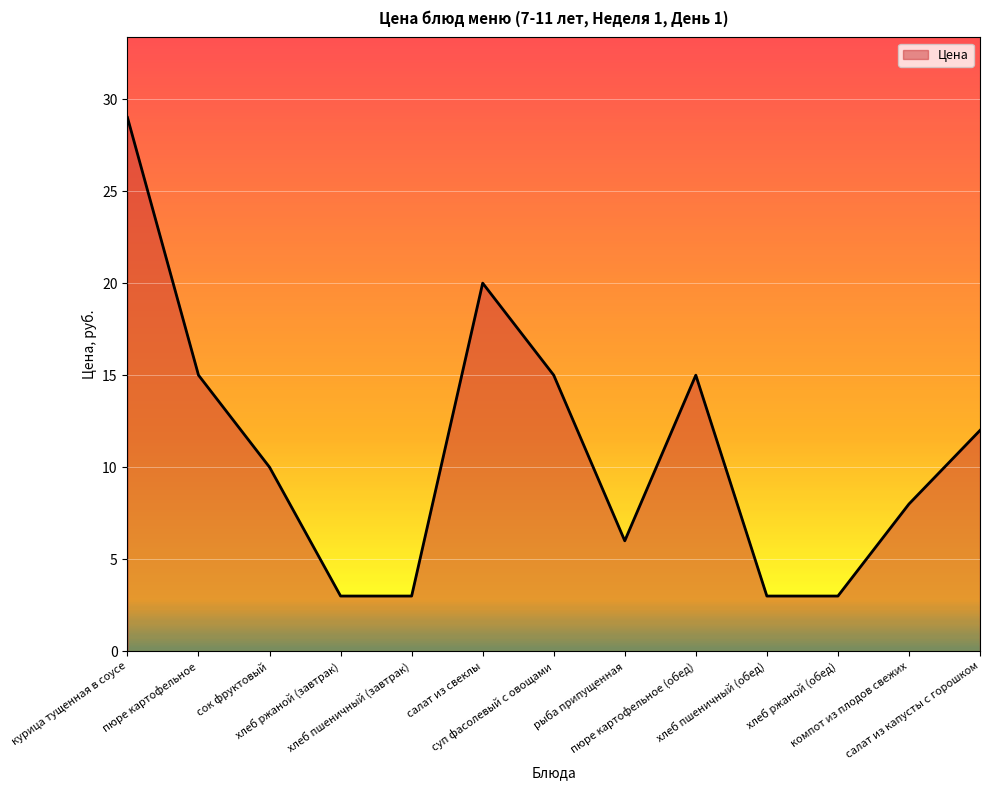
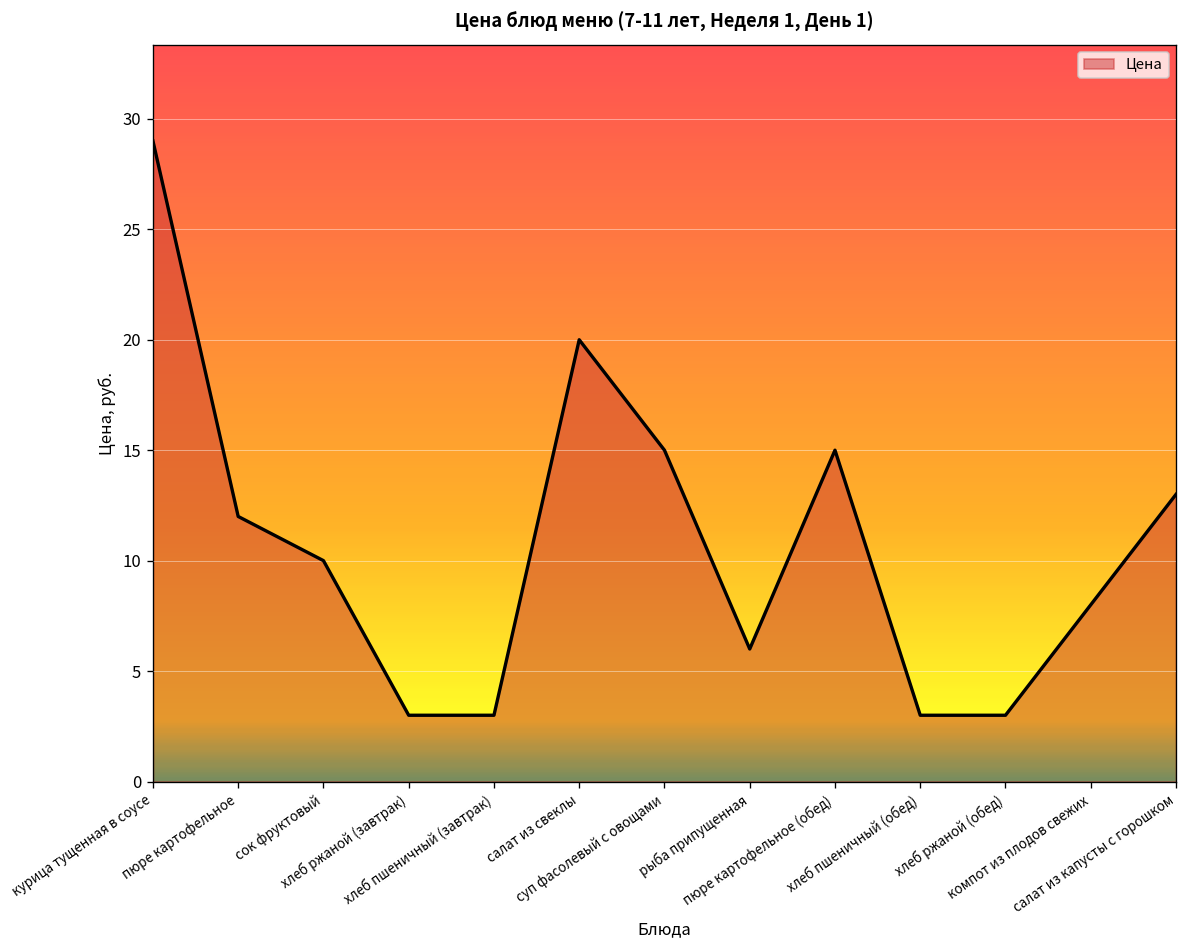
пюре картофельное: 15 -> 12
салат из капусты с горошком: 12 -> 13
